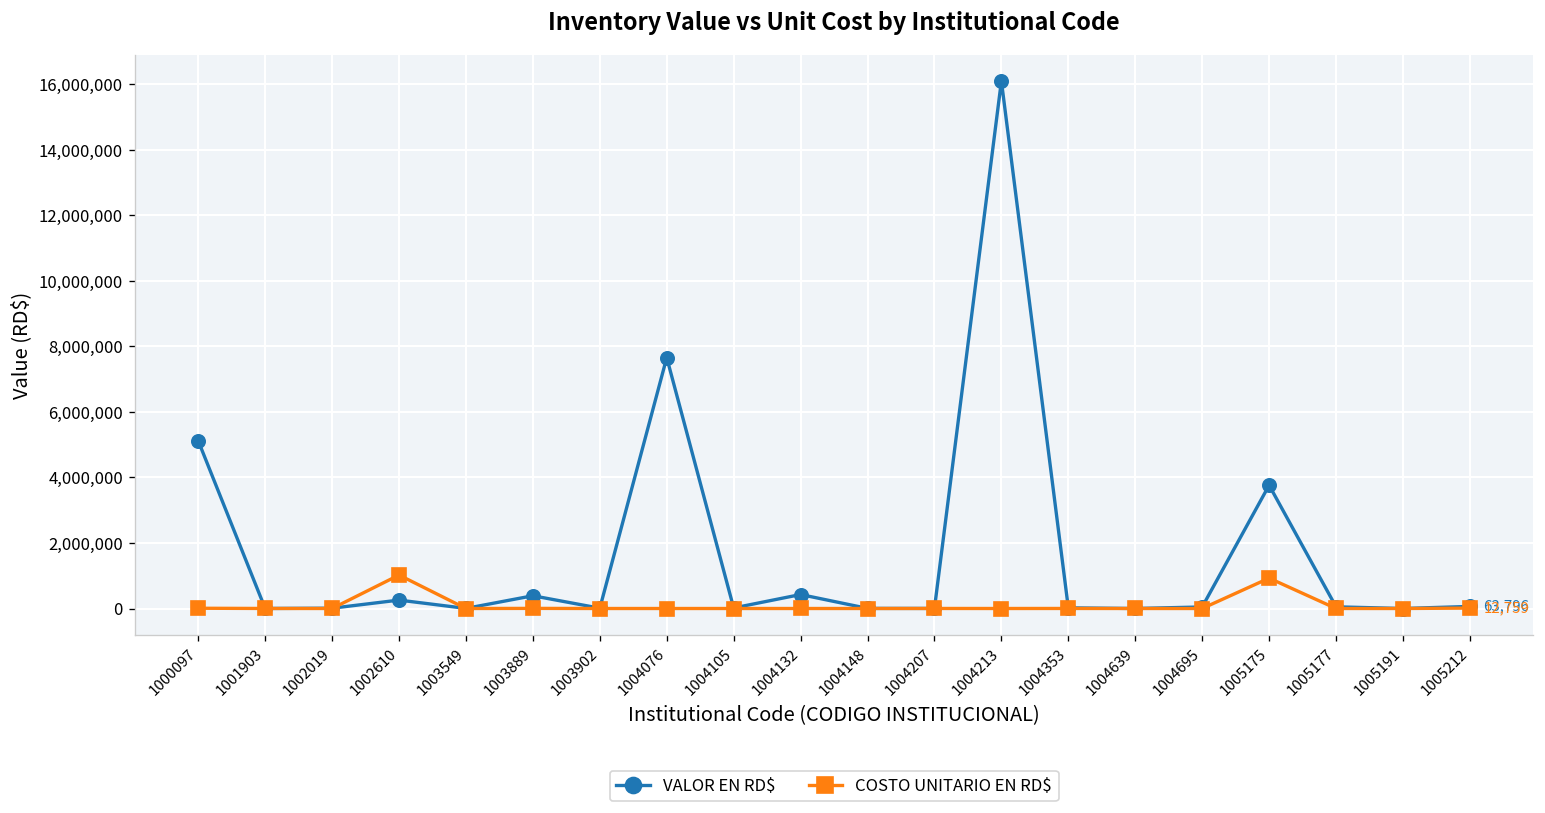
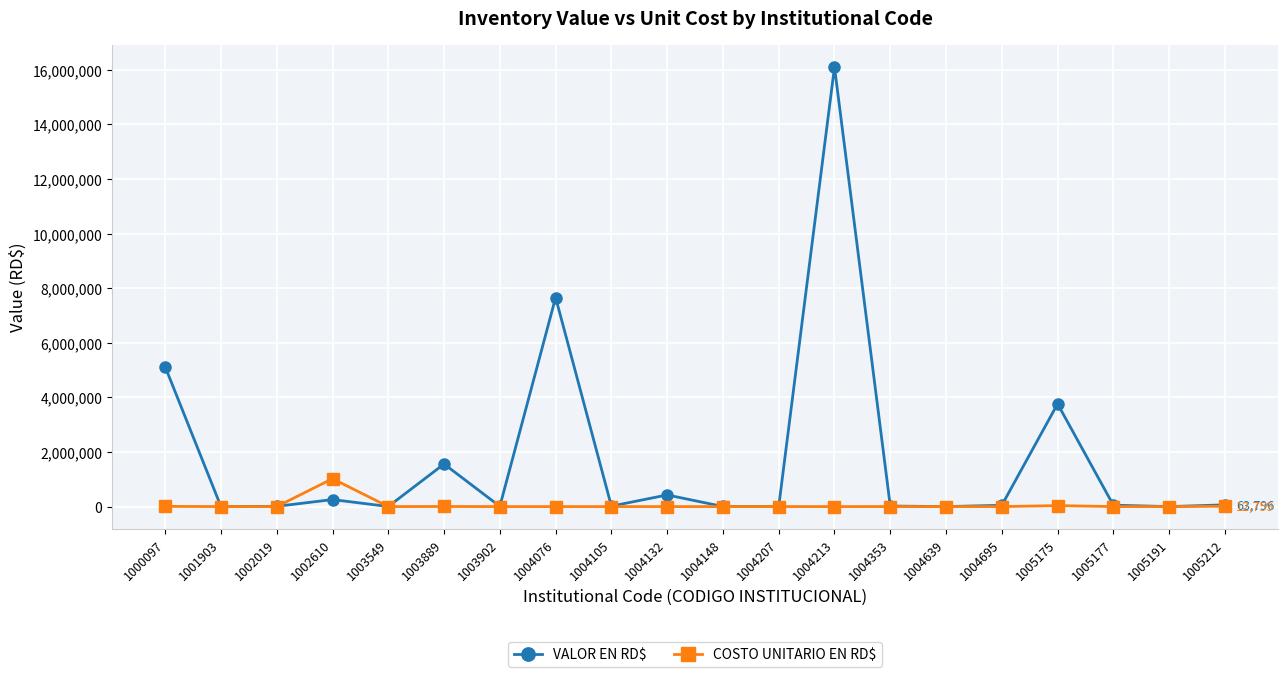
VALOR EN RD$, 1003889: 400,000 -> 1,600,000
COSTO UNITARIO EN RD$, 1005175: 900,000 -> 0
